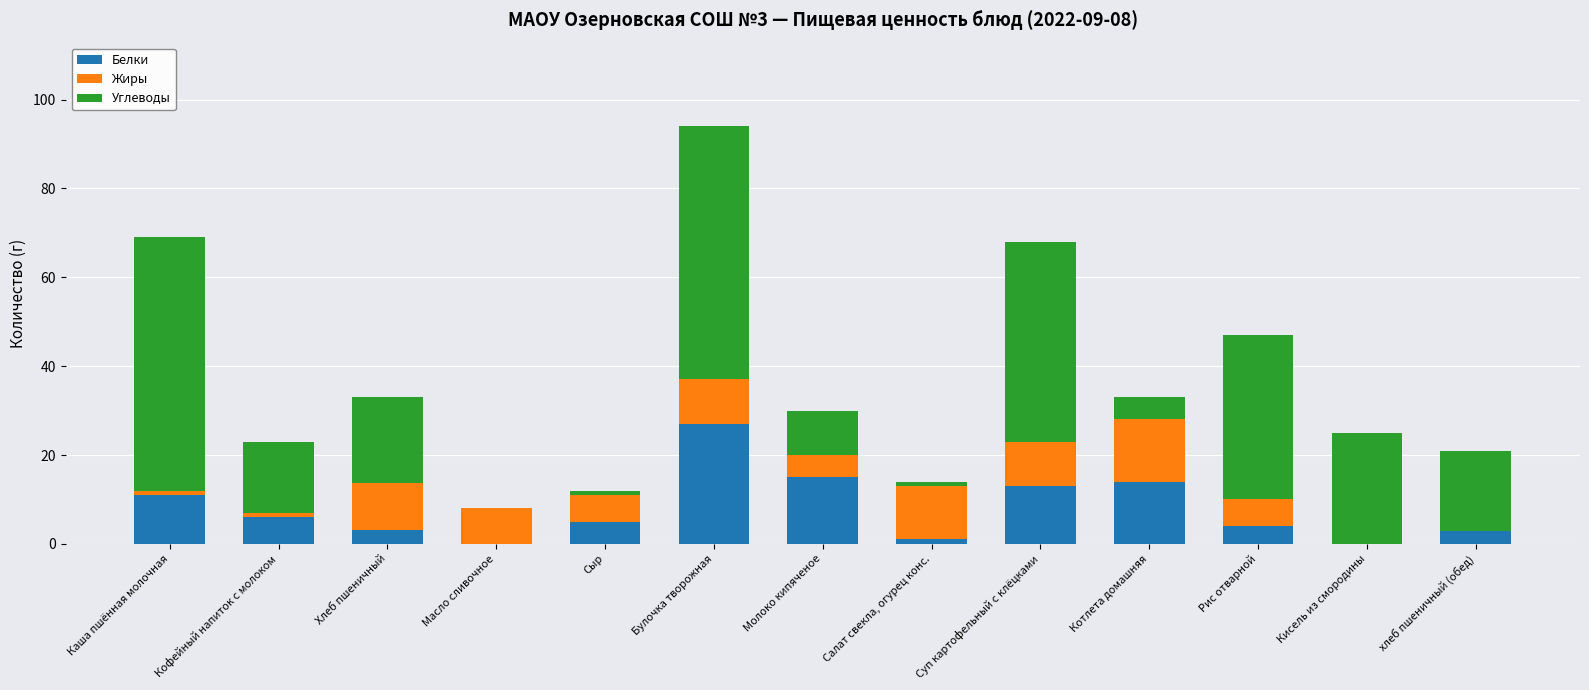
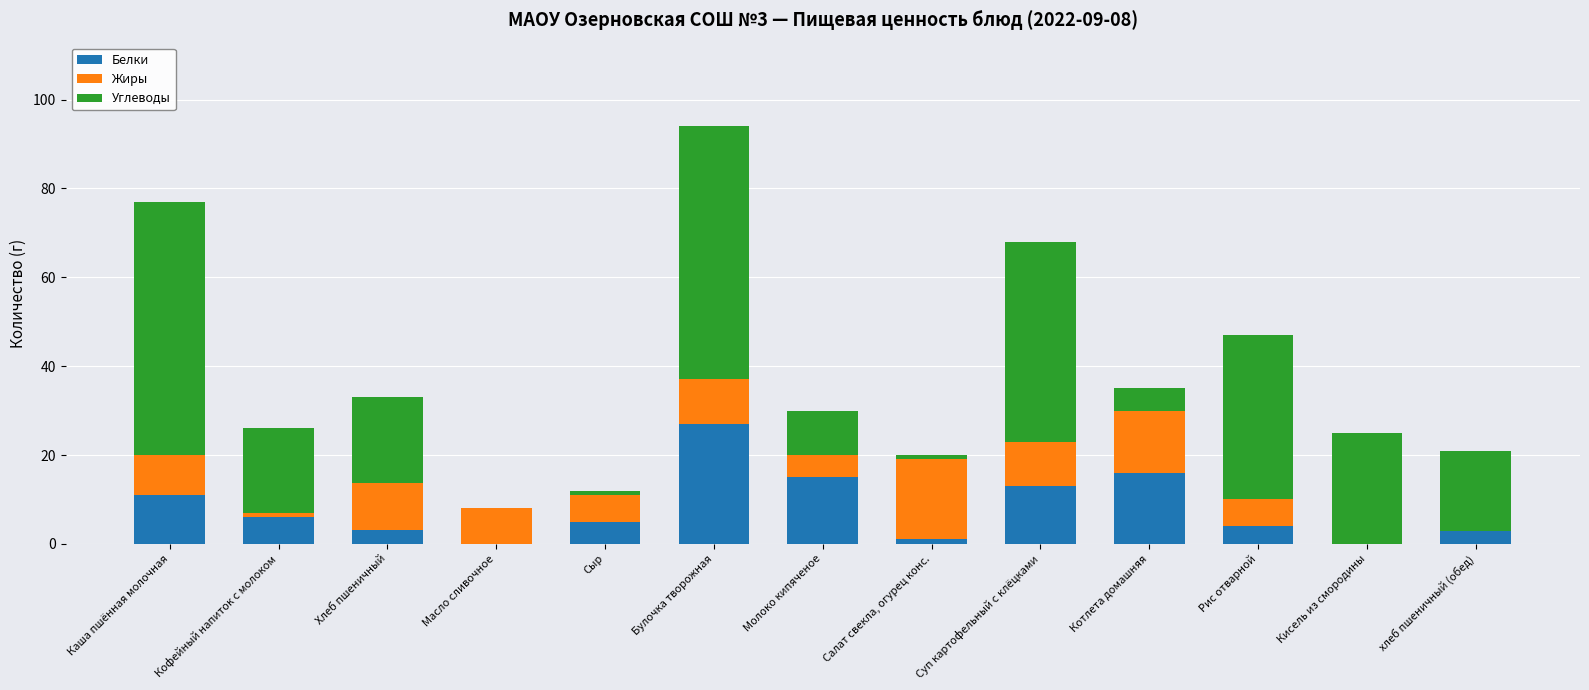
Жиры, Каша пшённая молочная: 1 -> 9
Углеводы, Кофейный напиток с молоком: 16 -> 19
Жиры, Салат свекла, огурец конс.: 12 -> 18
Белки, Котлета домашняя: 14 -> 16
